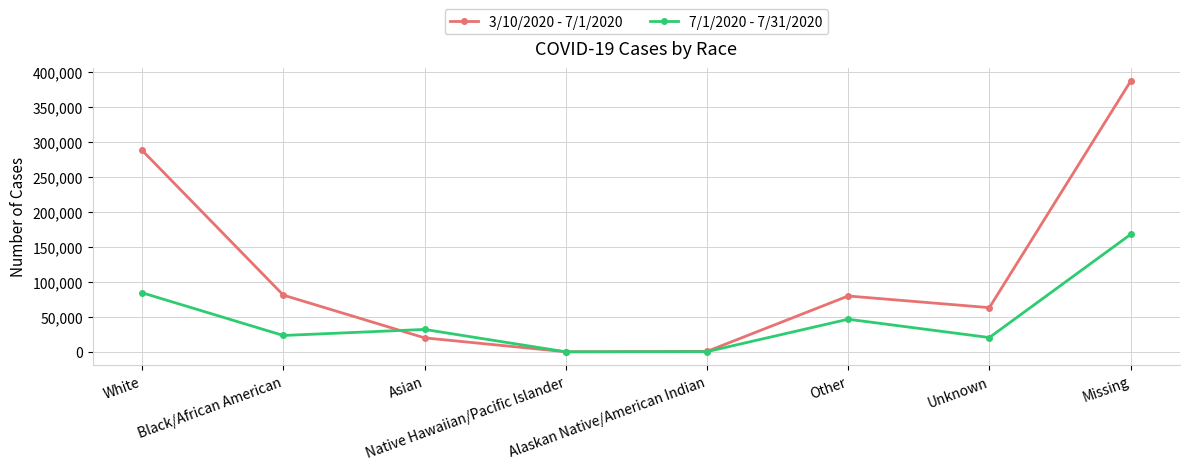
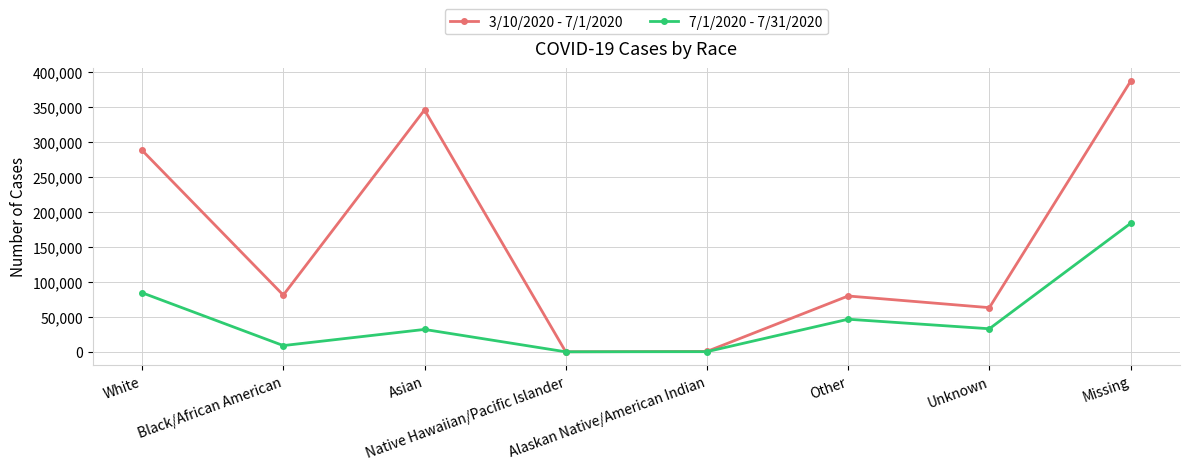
7/1/2020 - 7/31/2020, Black/African American: 20,000 -> 10,000
3/10/2020 - 7/1/2020, Asian: 20,000 -> 350,000
7/1/2020 - 7/31/2020, Unknown: 20,000 -> 30,000
7/1/2020 - 7/31/2020, Missing: 170,000 -> 180,000
